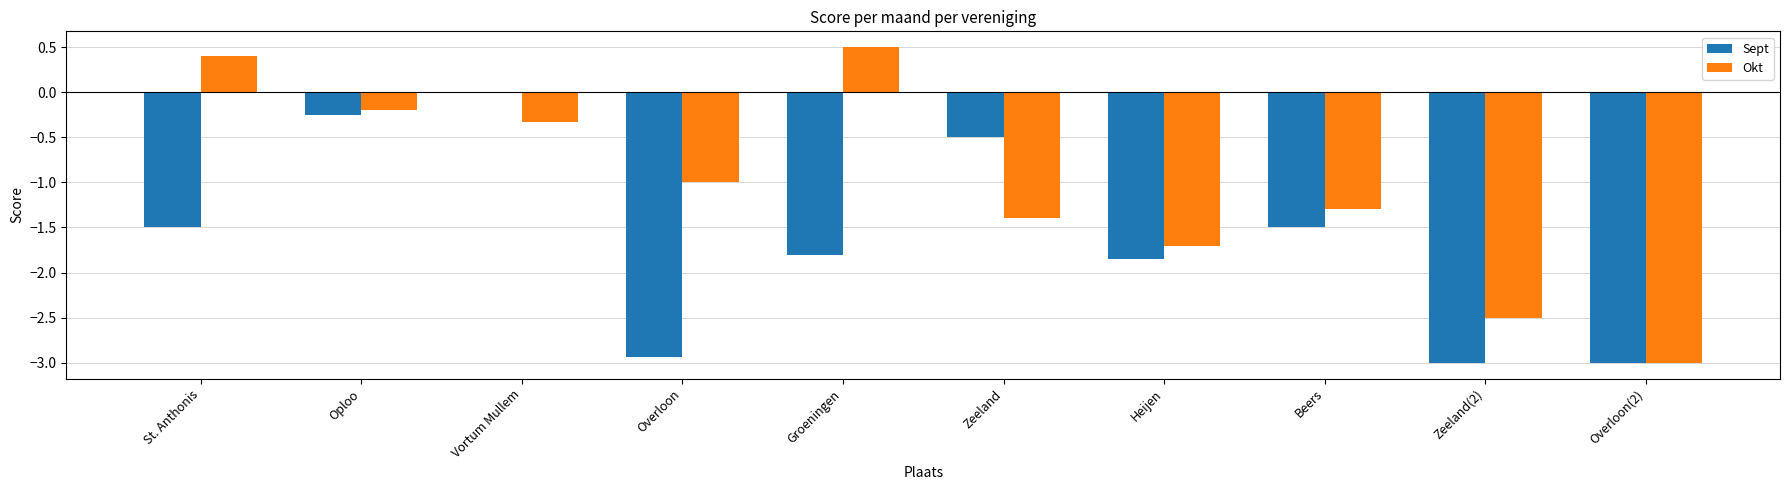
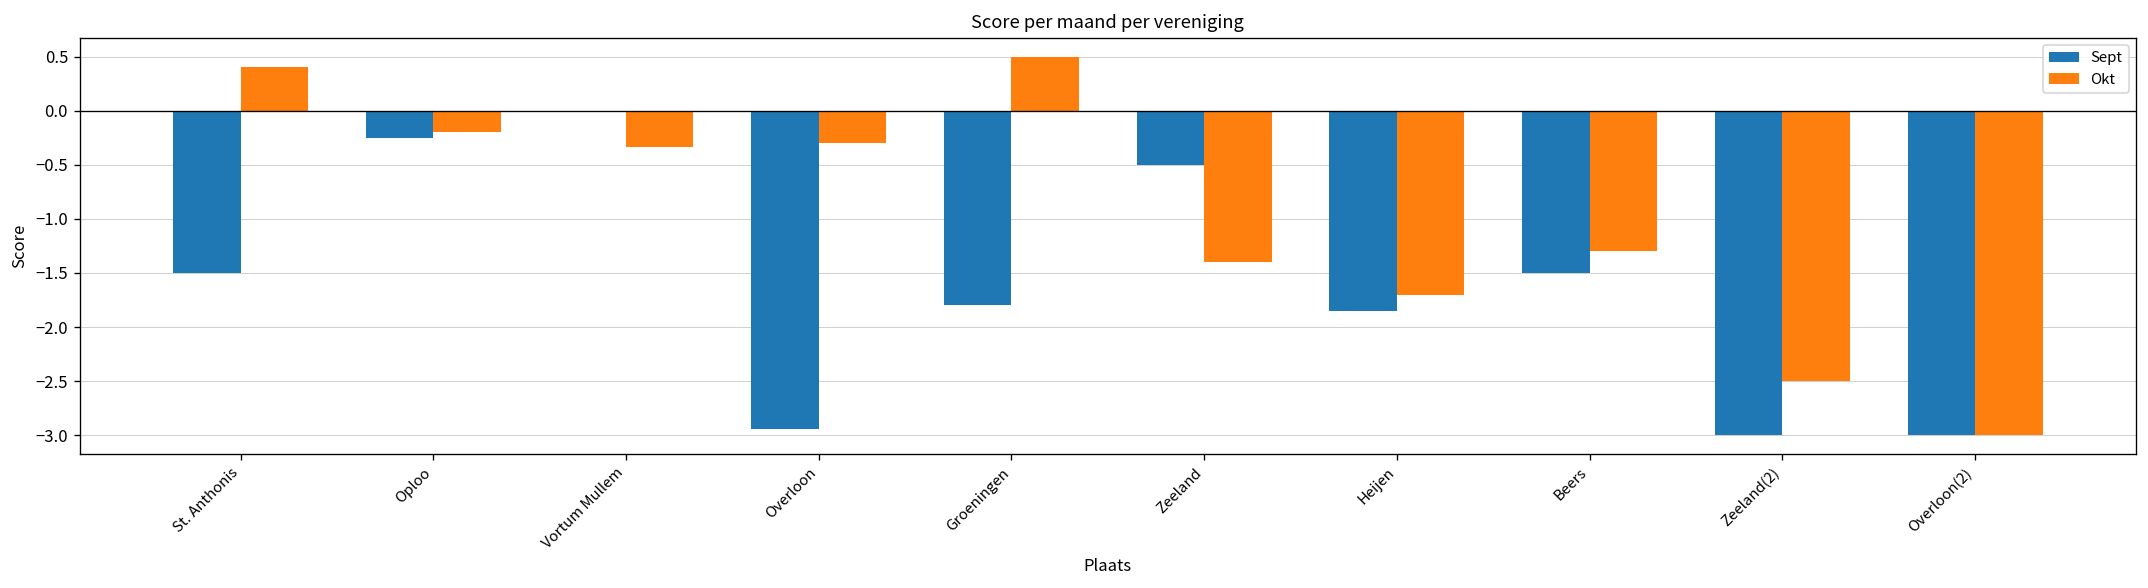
Okt, Overloon: -1.0 -> -0.3
